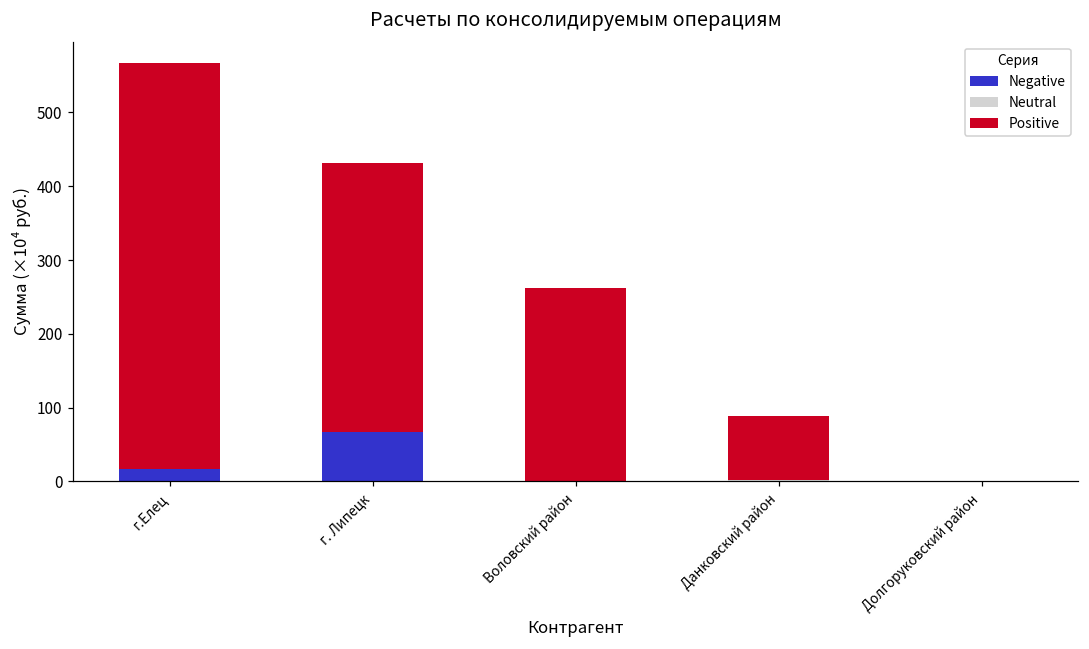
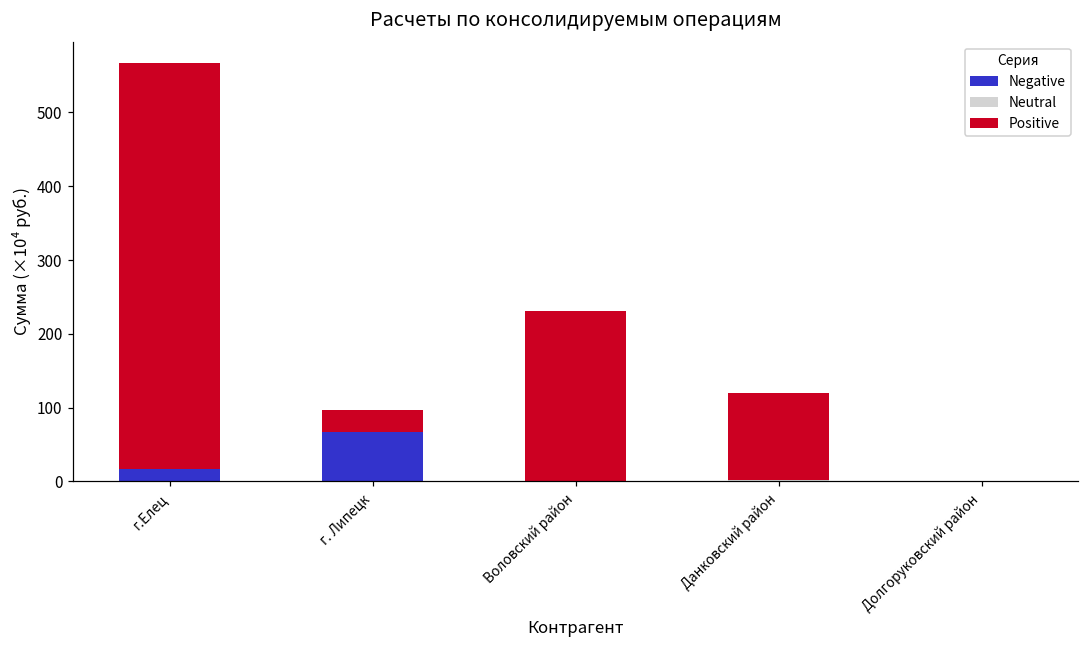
Positive, г. Липецк: 370 -> 30
Positive, Воловский район: 260 -> 230
Positive, Данковский район: 90 -> 120
